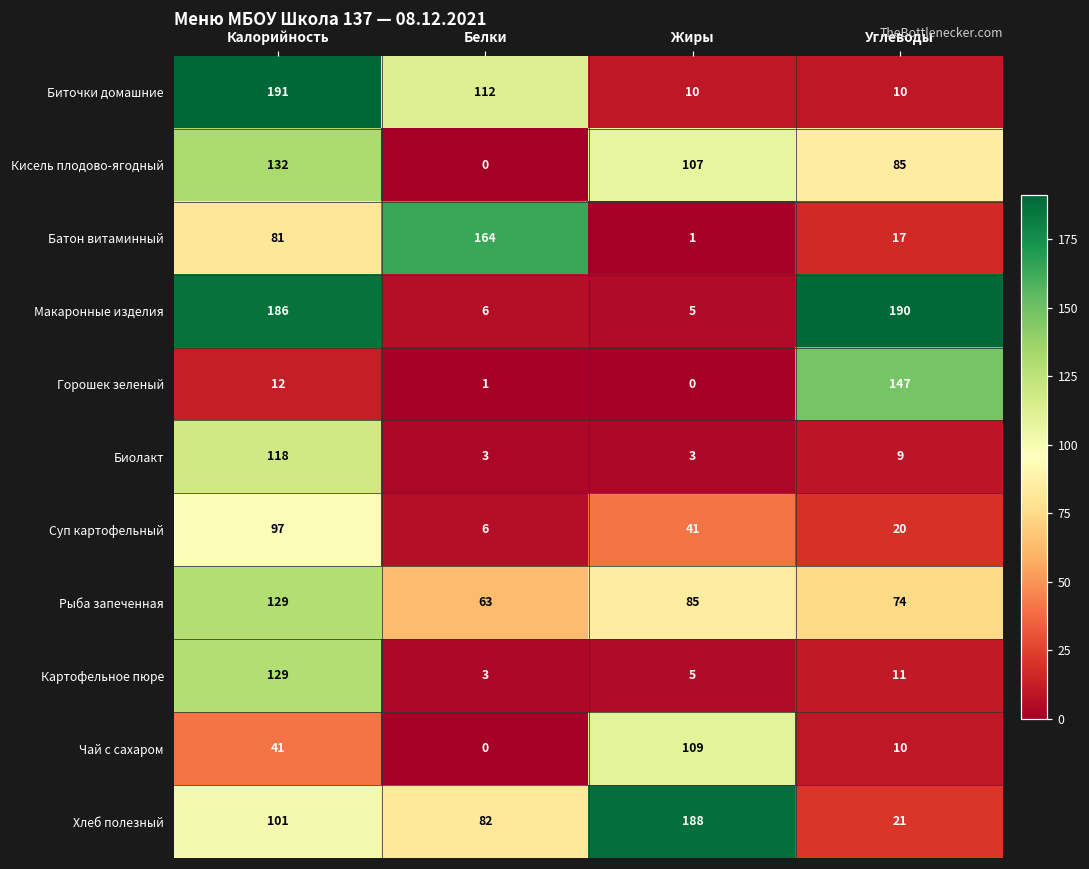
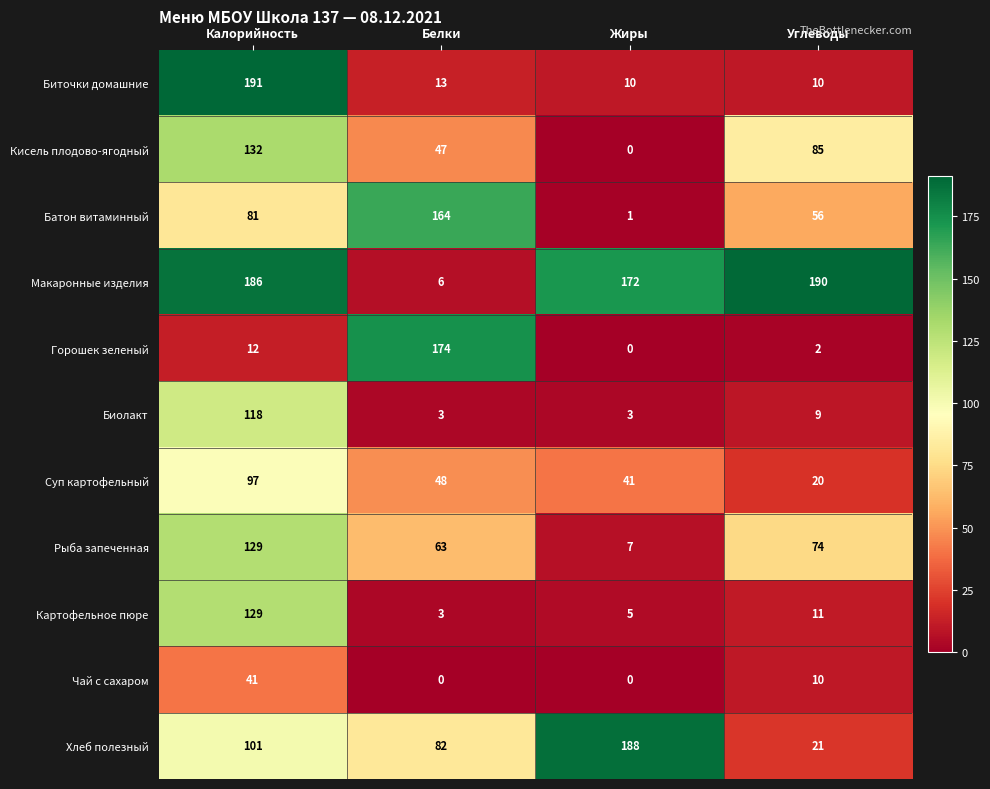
Биточки домашние, Белки: 112 -> 13
Кисель плодово-ягодный, Белки: 0 -> 47
Кисель плодово-ягодный, Жиры: 107 -> 0
Батон витаминный, Углеводы: 17 -> 56
Макаронные изделия, Жиры: 5 -> 172
Горошек зеленый, Белки: 1 -> 174
Горошек зеленый, Углеводы: 147 -> 2
Суп картофельный, Белки: 6 -> 48
Рыба запеченная, Жиры: 85 -> 7
Чай с сахаром, Жиры: 109 -> 0
